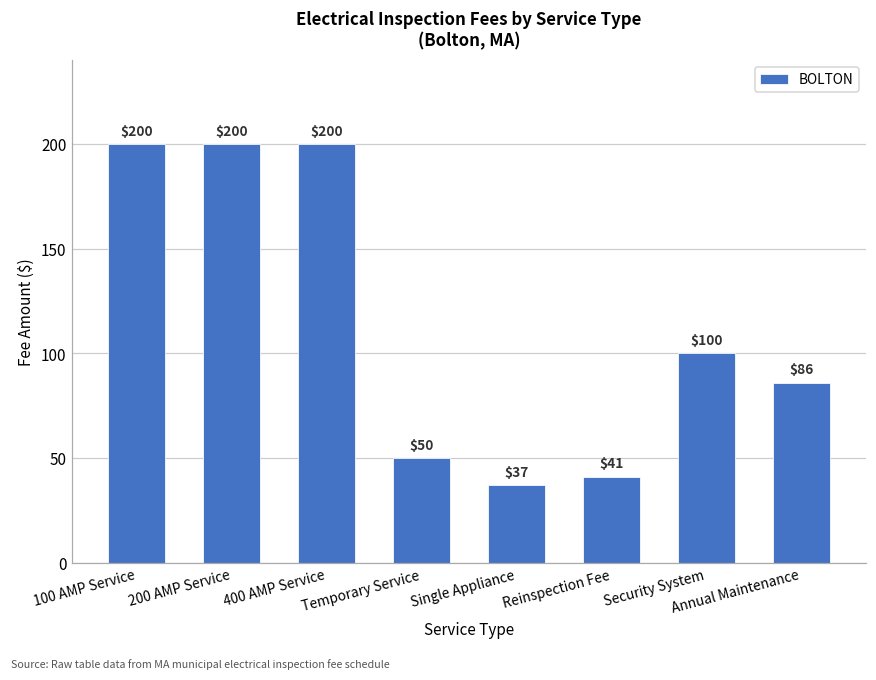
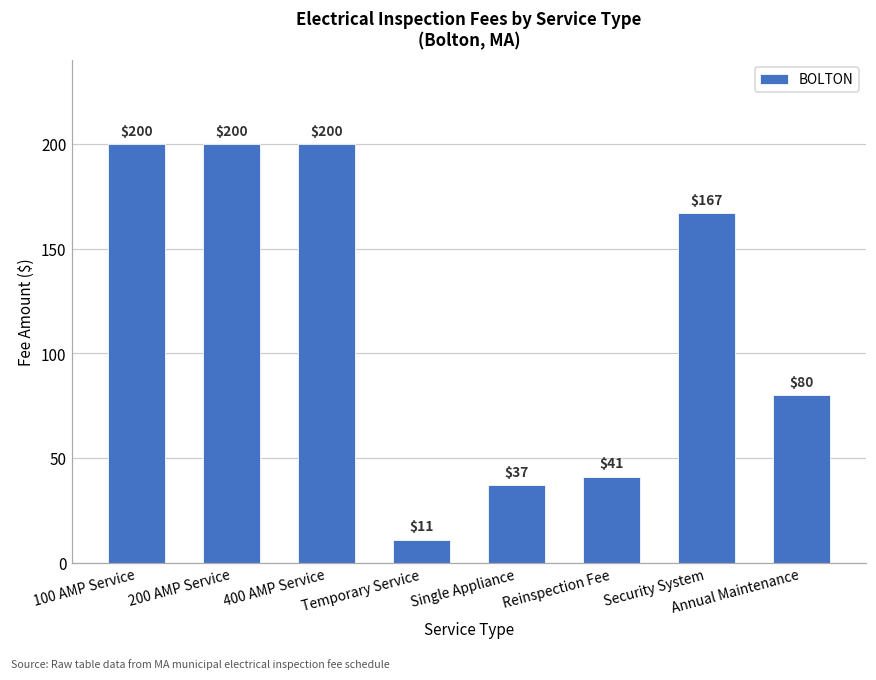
Temporary Service: $50 -> $11
Security System: $100 -> $167
Annual Maintenance: $86 -> $80
